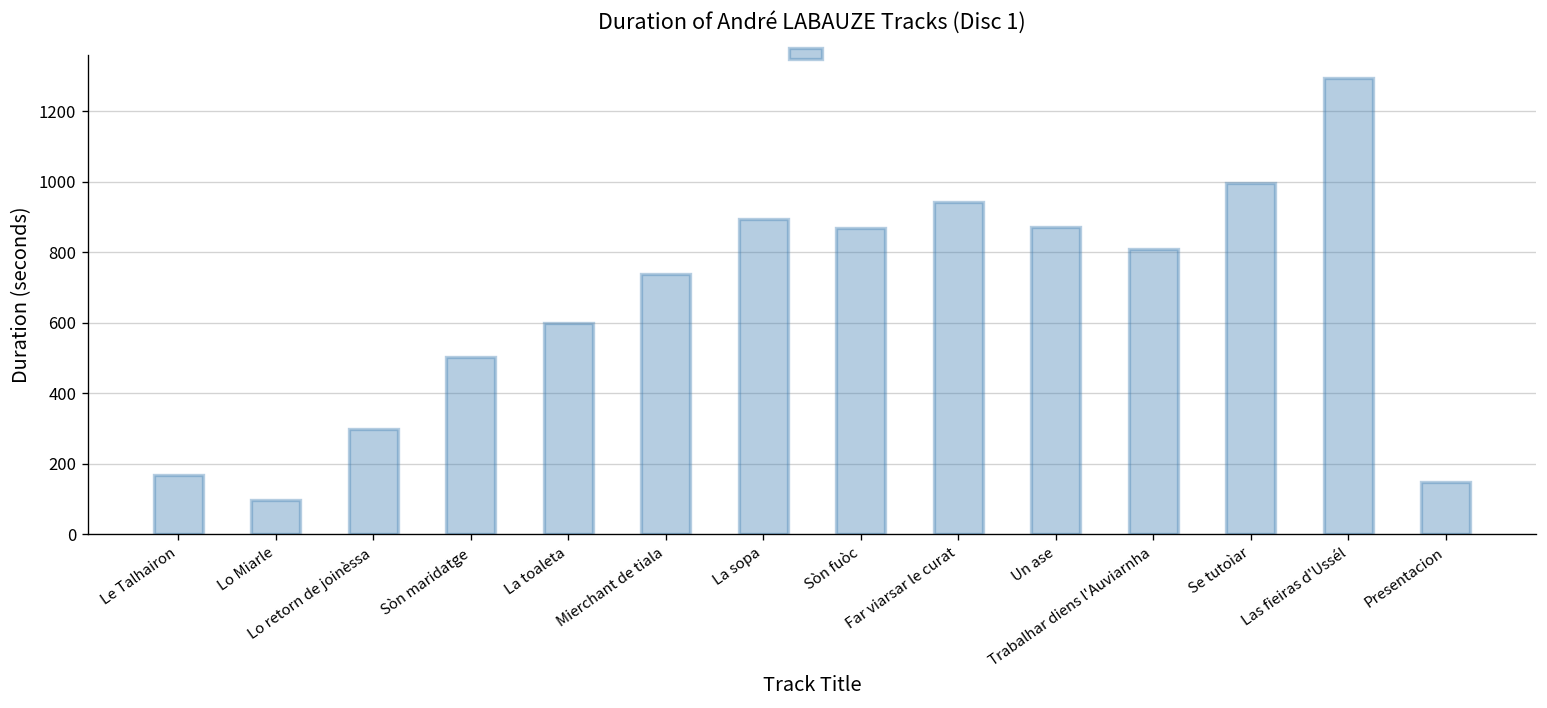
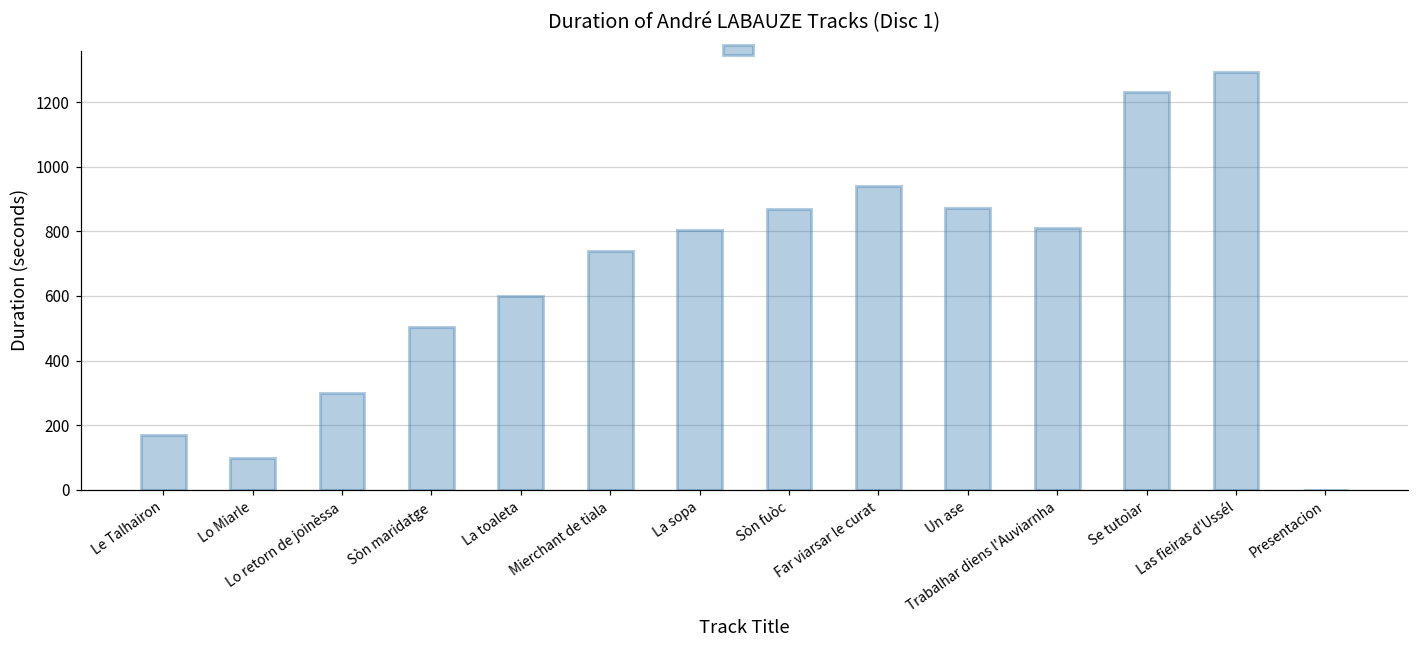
La sopa: 900 -> 800
Se tutoìar: 1000 -> 1230
Presentacion: 150 -> 0
